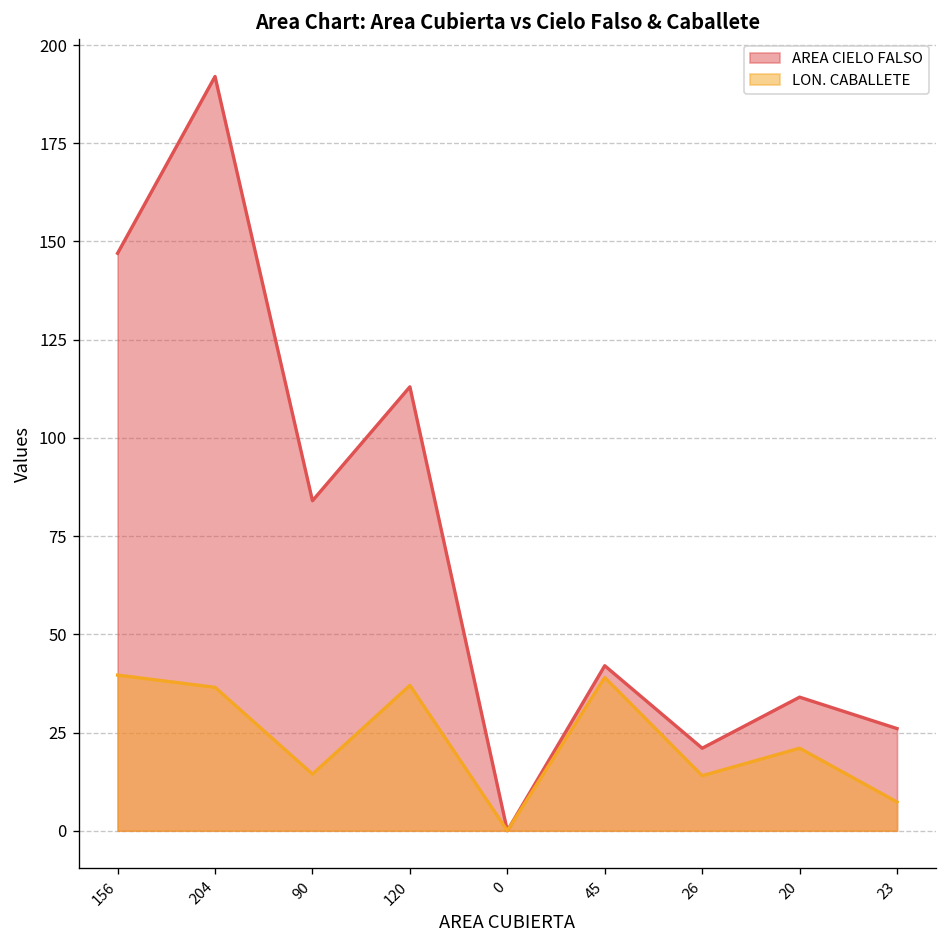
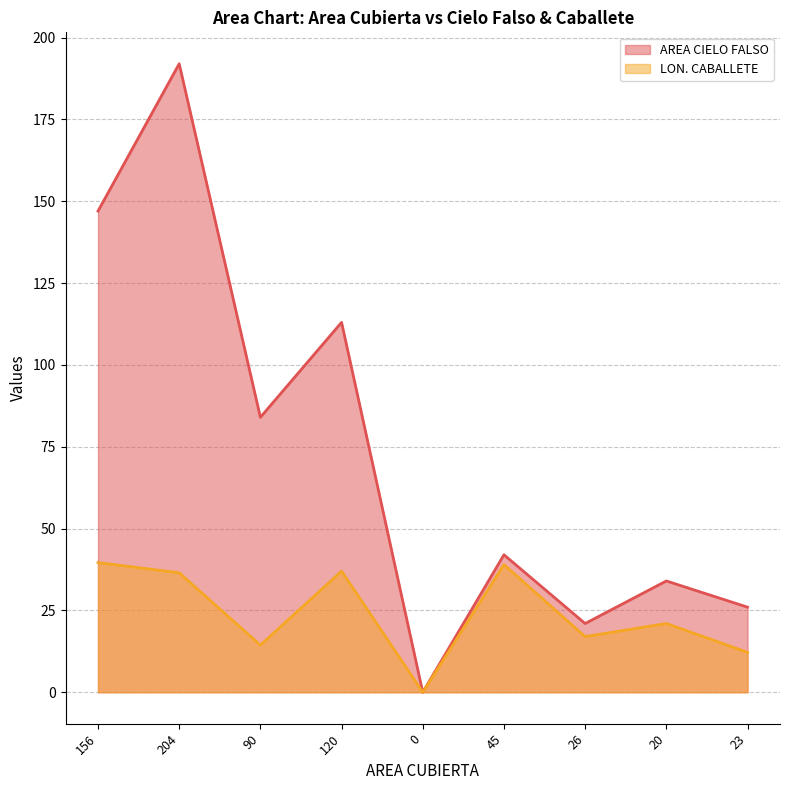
LON. CABALLETE, 26: 14 -> 17
LON. CABALLETE, 23: 7 -> 12
